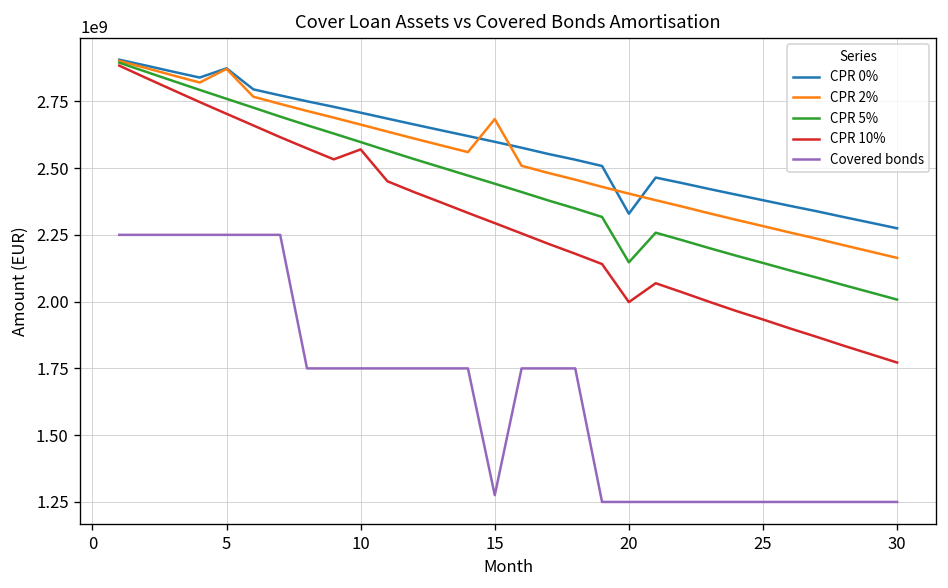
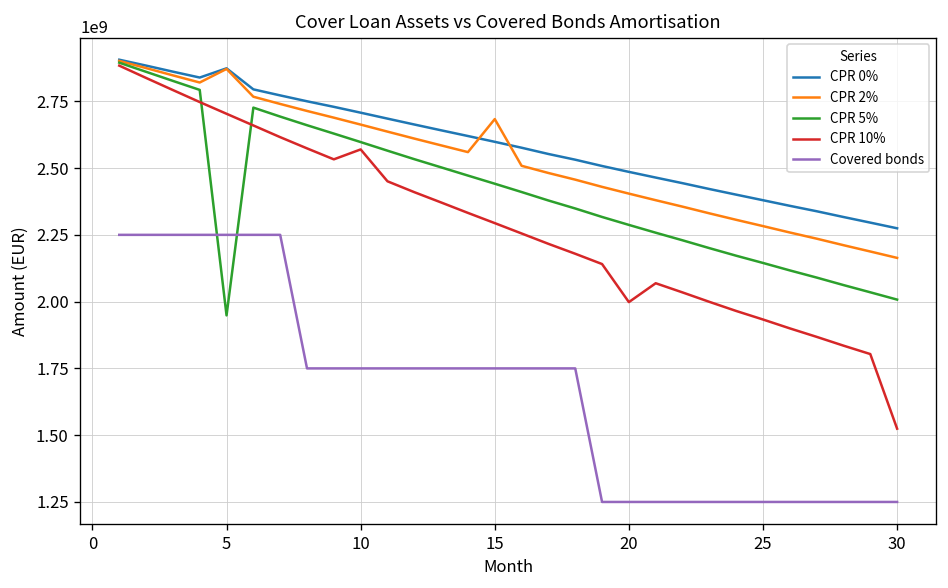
CPR 5%, 5: 2760000000 -> 1950000000
Covered bonds, 15: 1280000000 -> 1750000000
CPR 0%, 20: 2330000000 -> 2490000000
CPR 5%, 20: 2150000000 -> 2290000000
CPR 10%, 30: 1770000000 -> 1520000000
